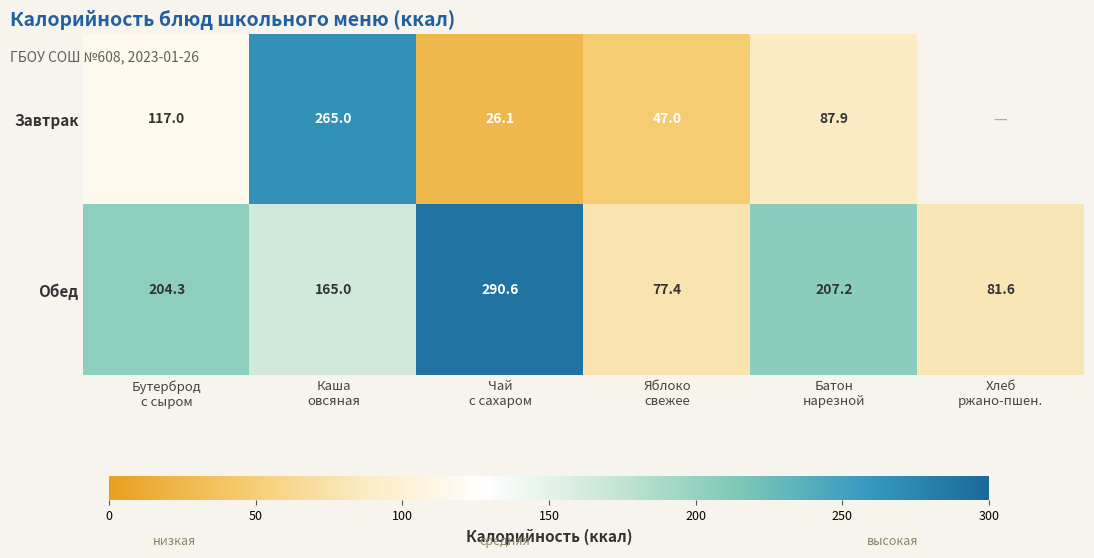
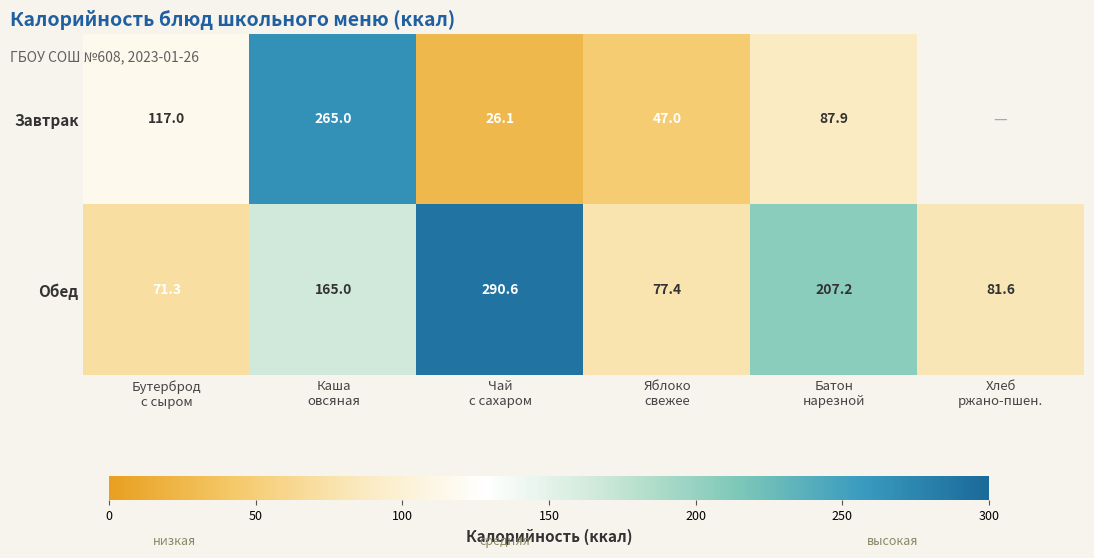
Обед, Бутерброд с сыром: 204.3 -> 71.3
